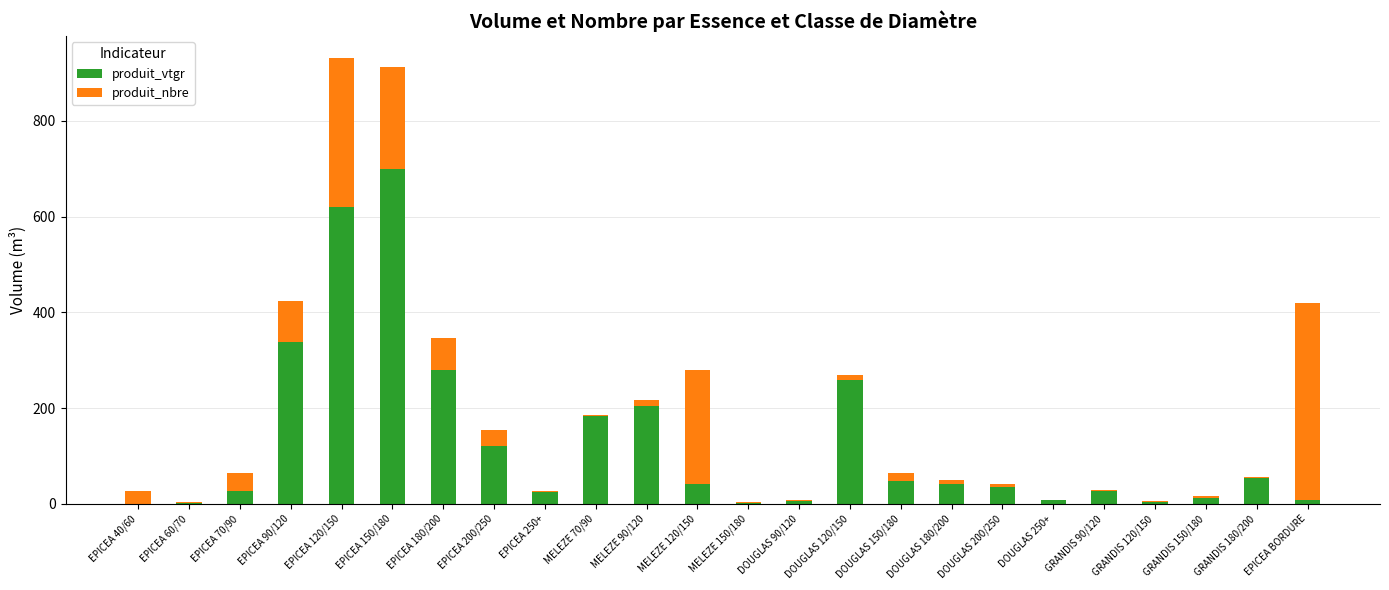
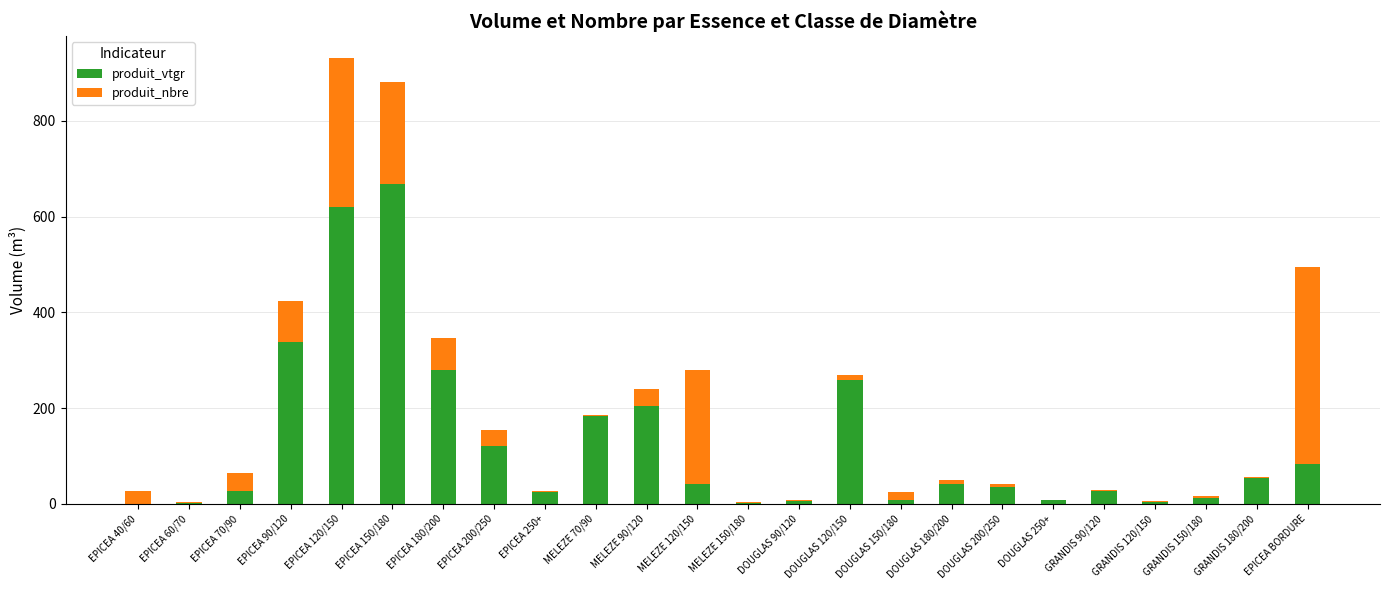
produit_vtgr, EPICEA 150/180: 700 -> 670
produit_nbre, MELEZE 90/120: 10 -> 40
produit_vtgr, DOUGLAS 150/180: 50 -> 10
produit_vtgr, EPICEA BORDURE: 10 -> 80
